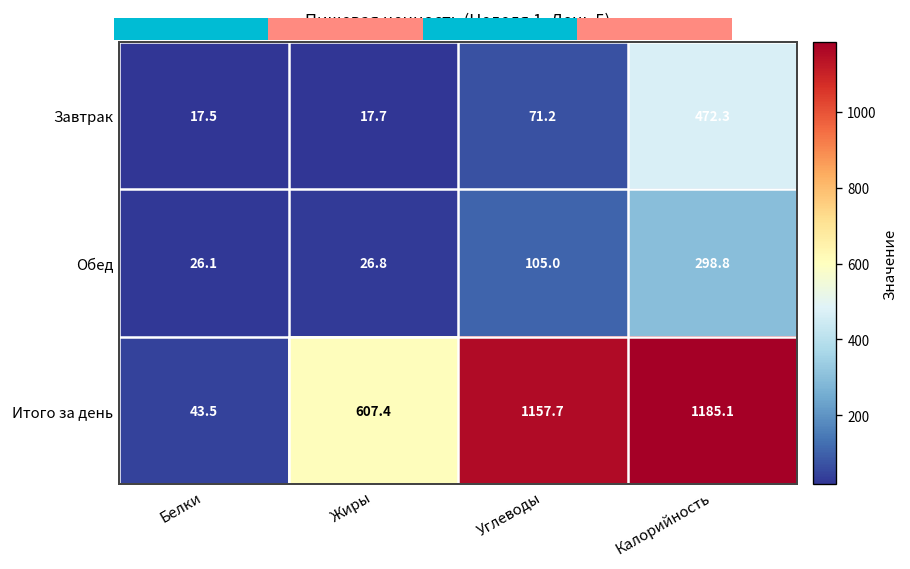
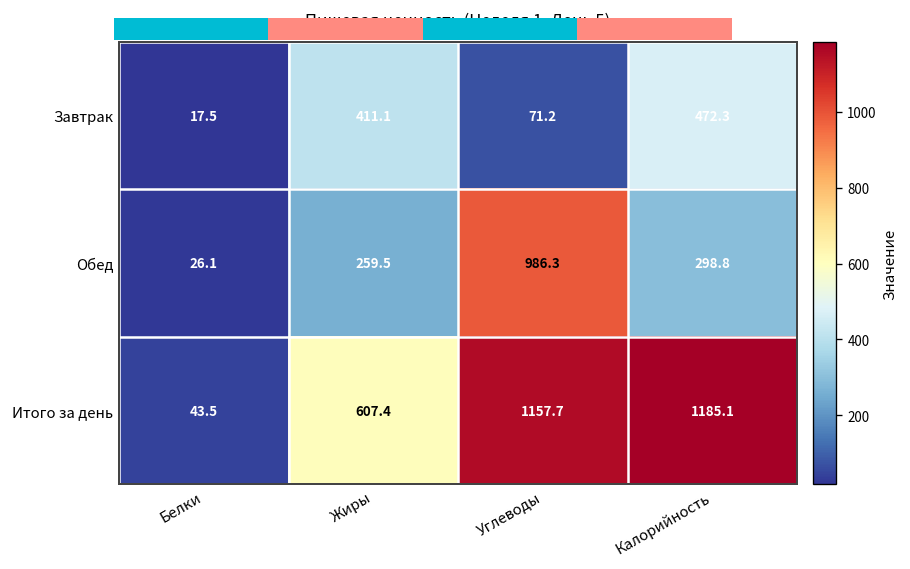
Пищевая ценность (Неделя 1, День 5), Завтрак, Жиры: 17.7 -> 411.1
Пищевая ценность (Неделя 1, День 5), Обед, Жиры: 26.8 -> 259.5
Пищевая ценность (Неделя 1, День 5), Обед, Углеводы: 105.0 -> 986.3
